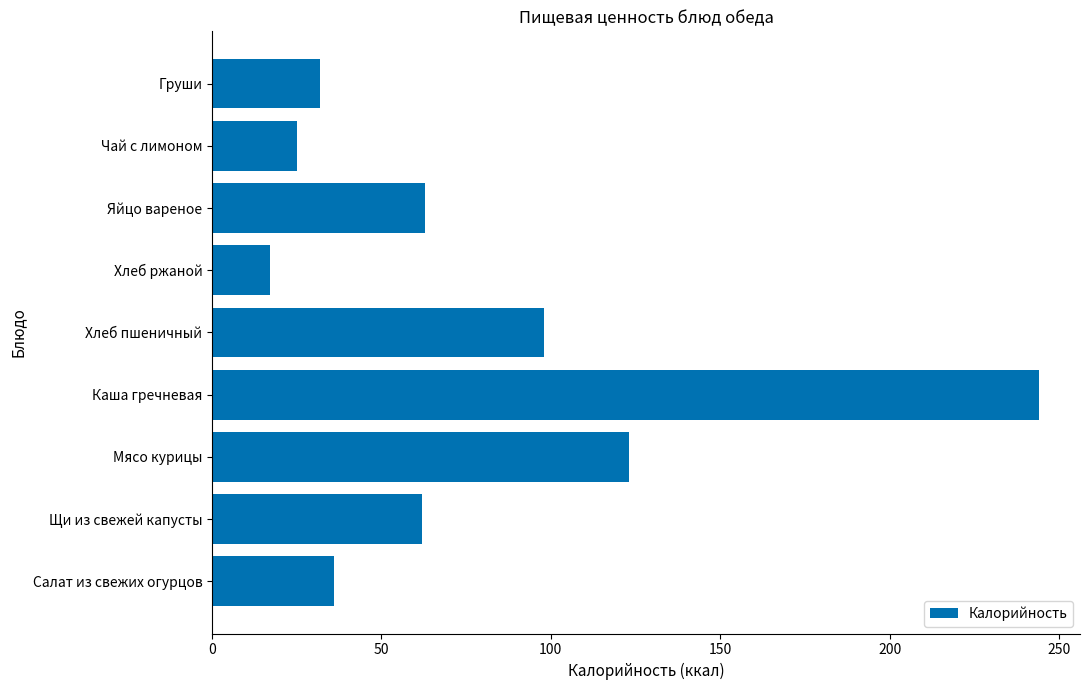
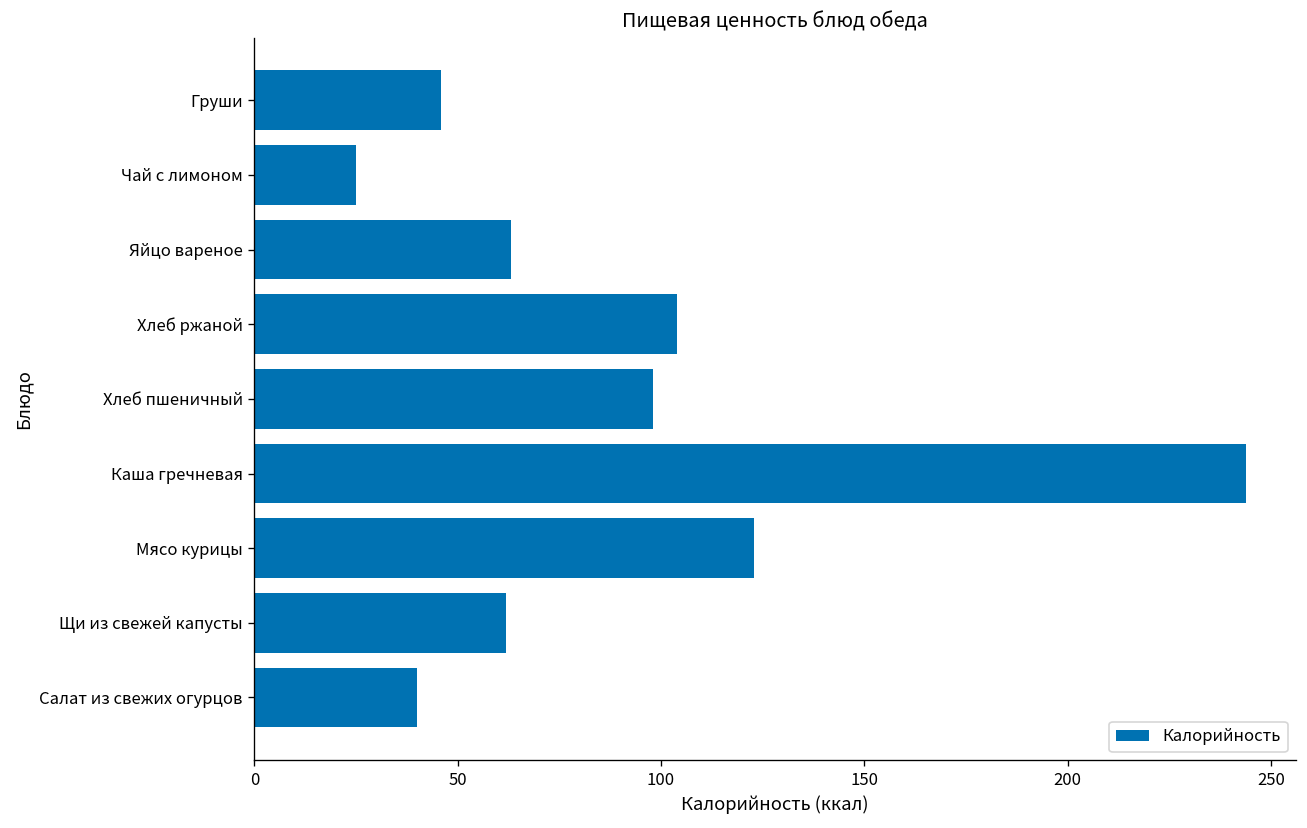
Груши: 32 -> 46
Хлеб ржаной: 17 -> 104
Салат из свежих огурцов: 36 -> 40
